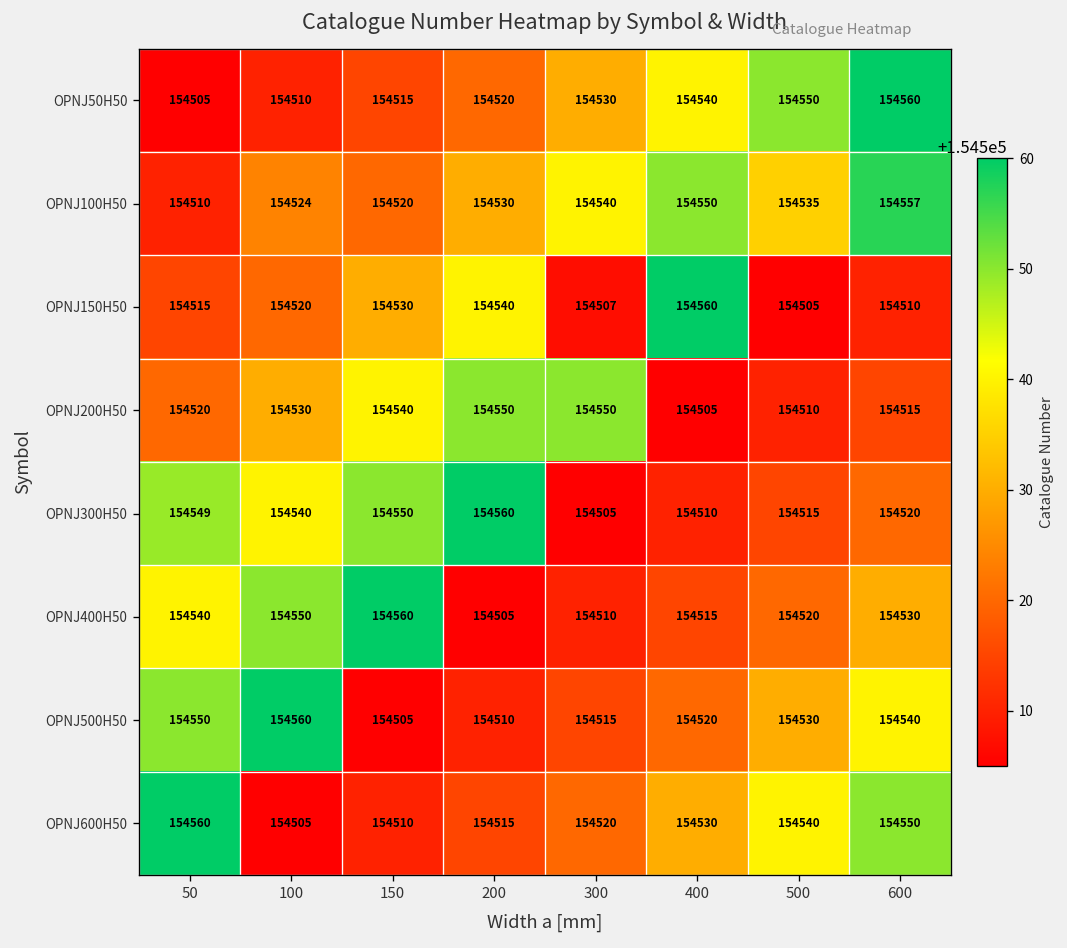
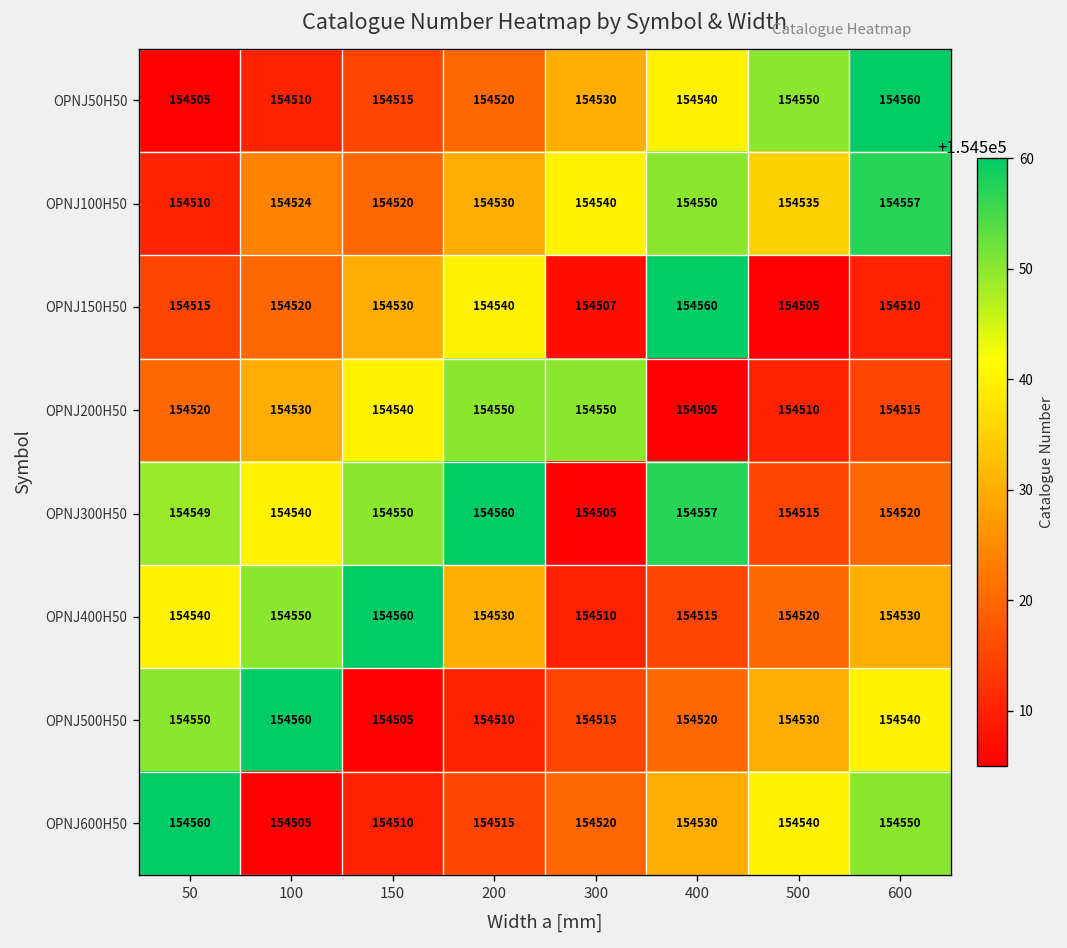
OPNJ300H50, 400: 154510 -> 154557
OPNJ400H50, 200: 154505 -> 154530
